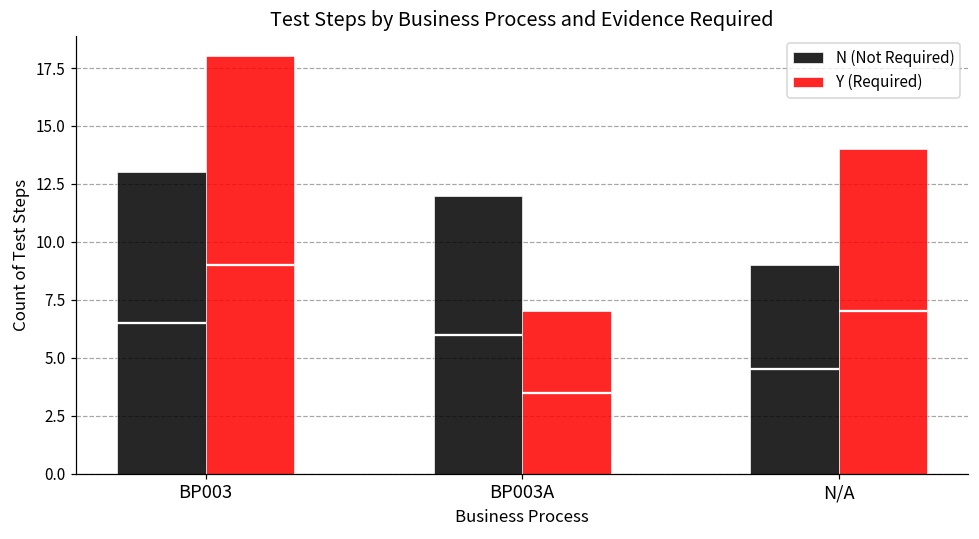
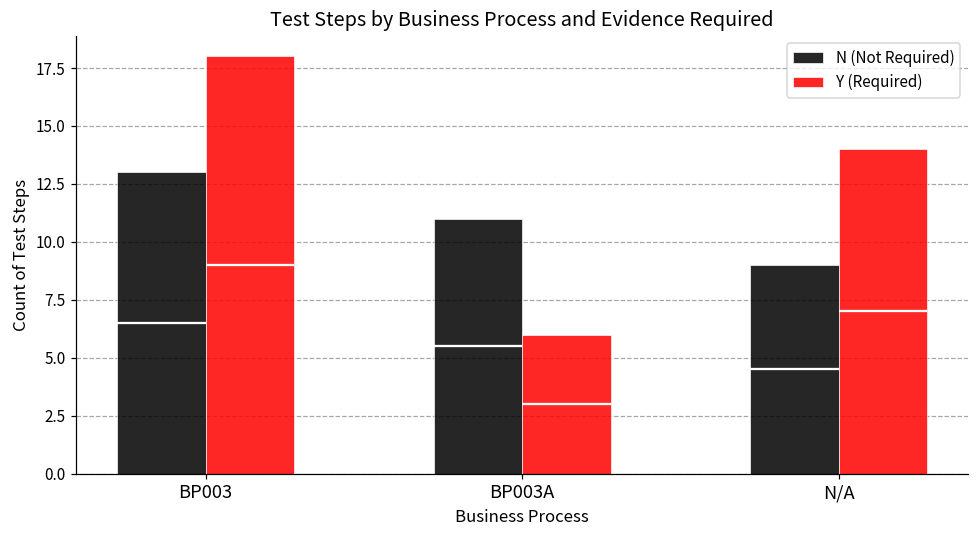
N (Not Required), BP003A: 12 -> 11
Y (Required), BP003A: 7 -> 6
